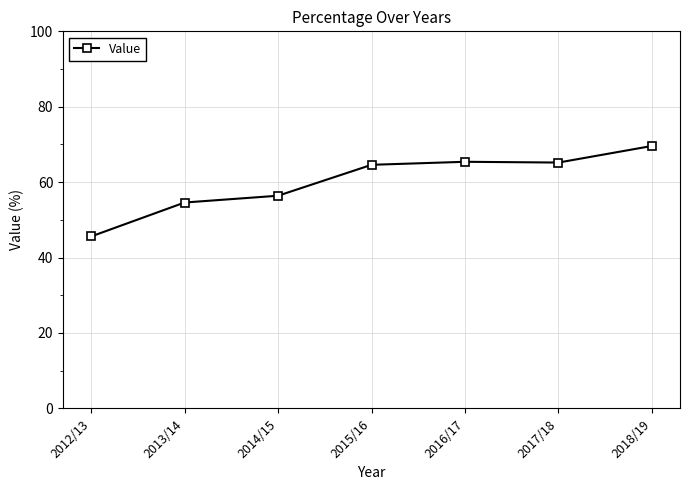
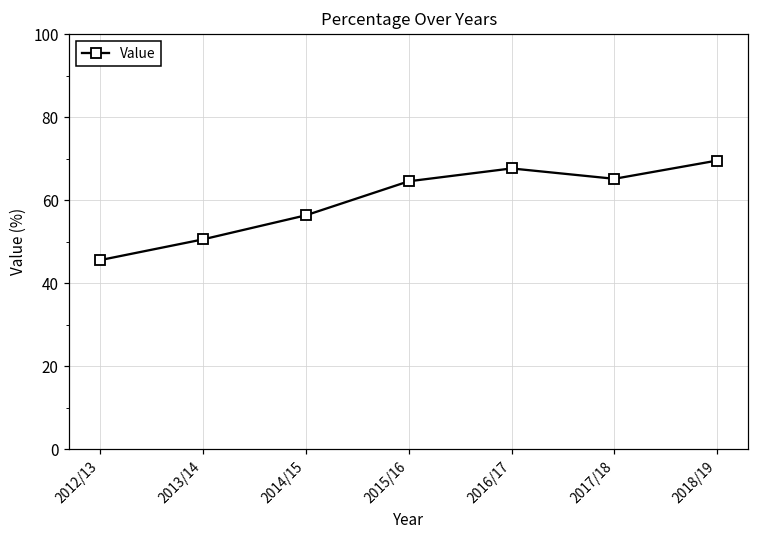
2013/14: 55 -> 51
2016/17: 65 -> 68
